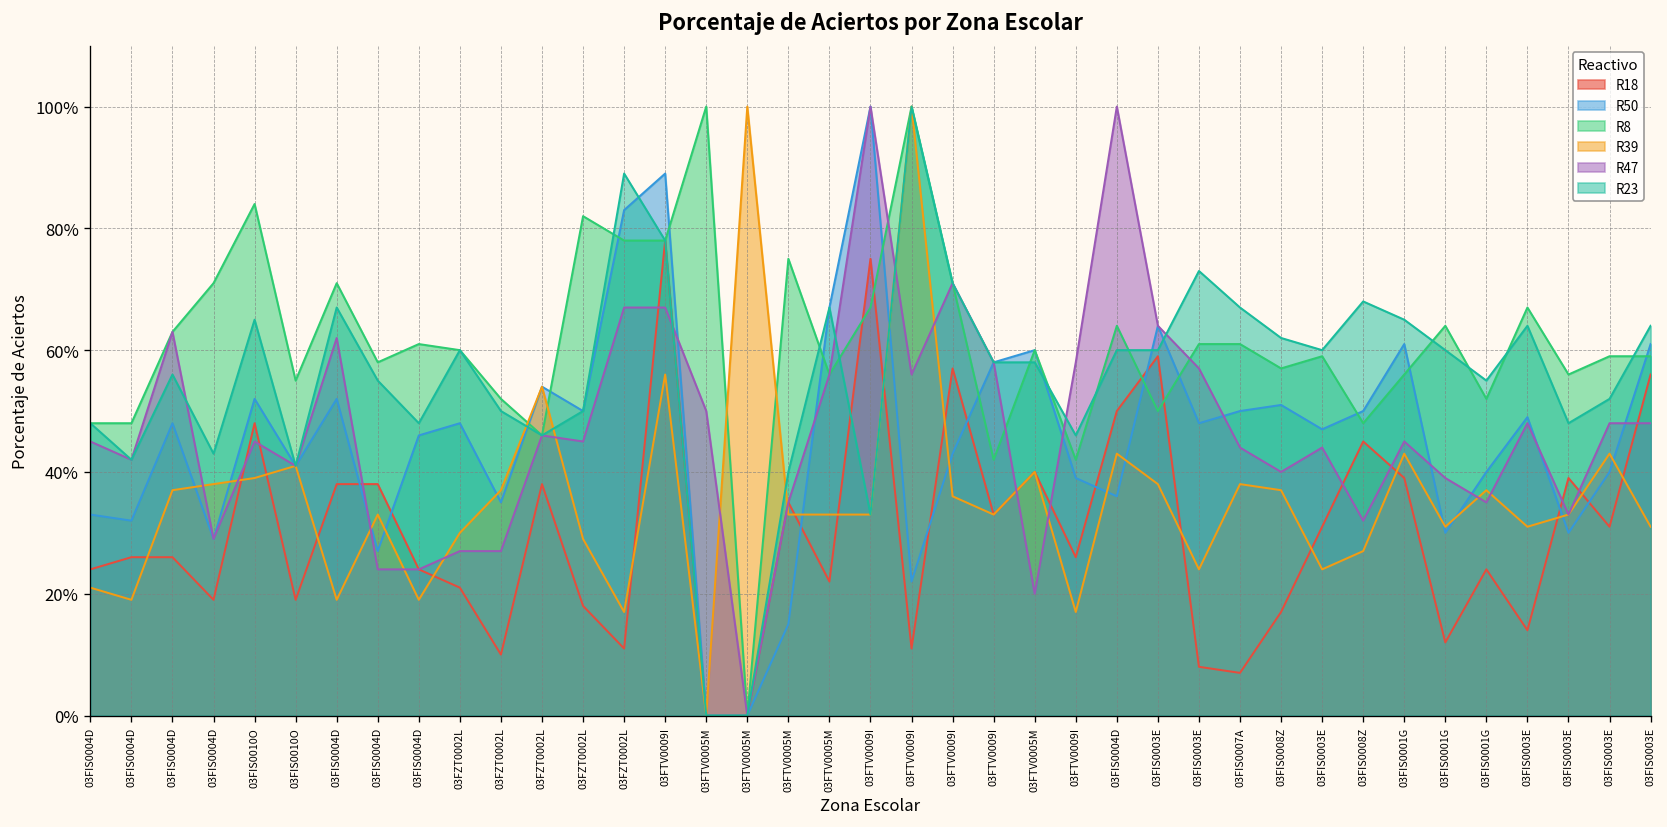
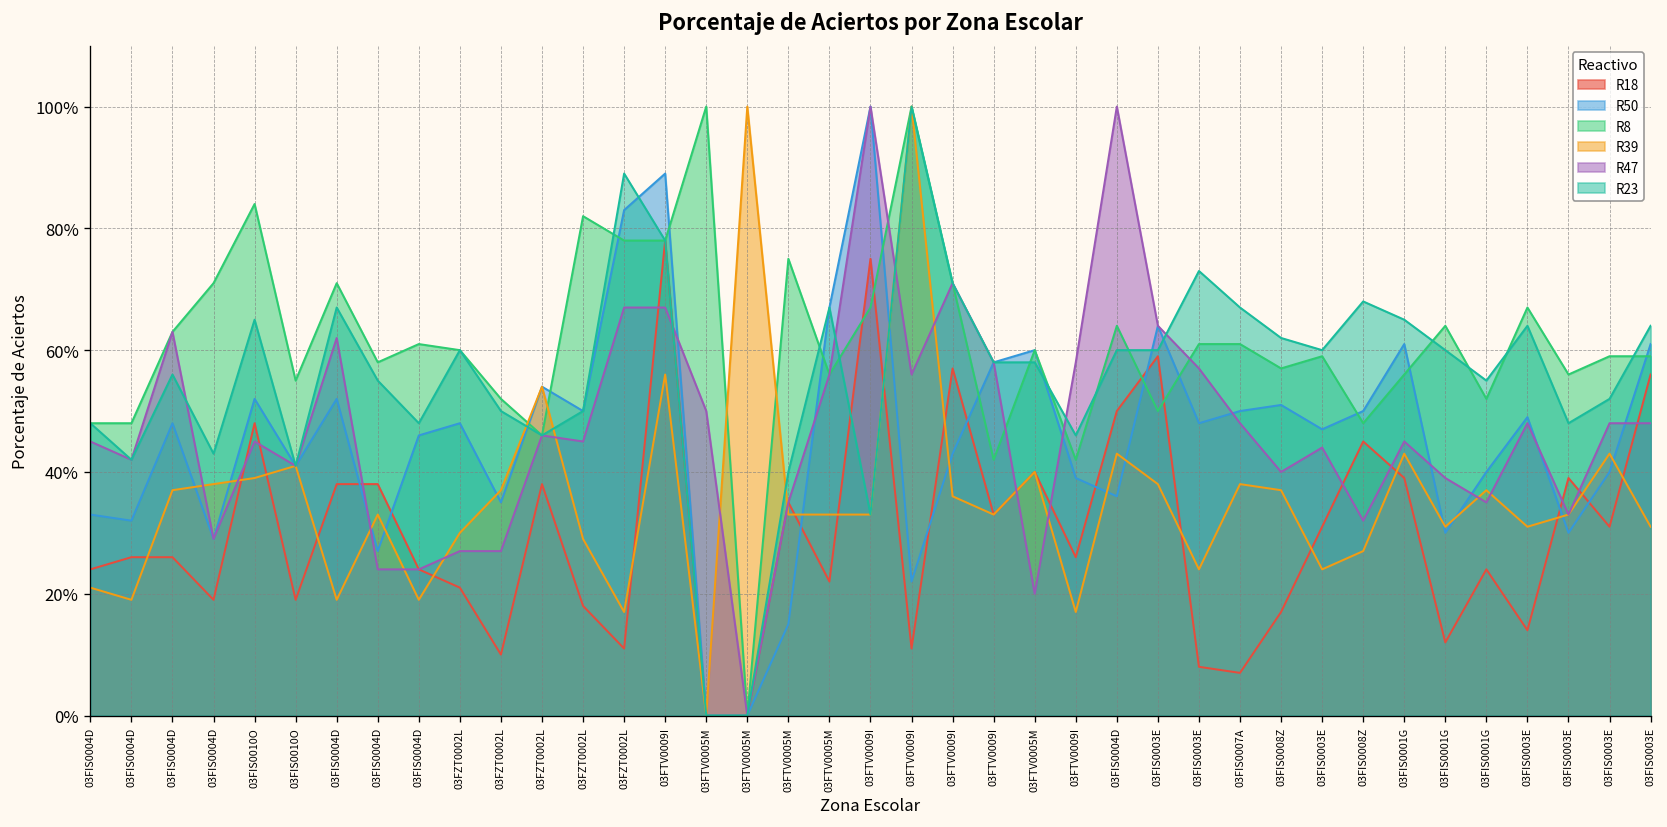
R47, 03FIS0007A: 44% -> 48%
